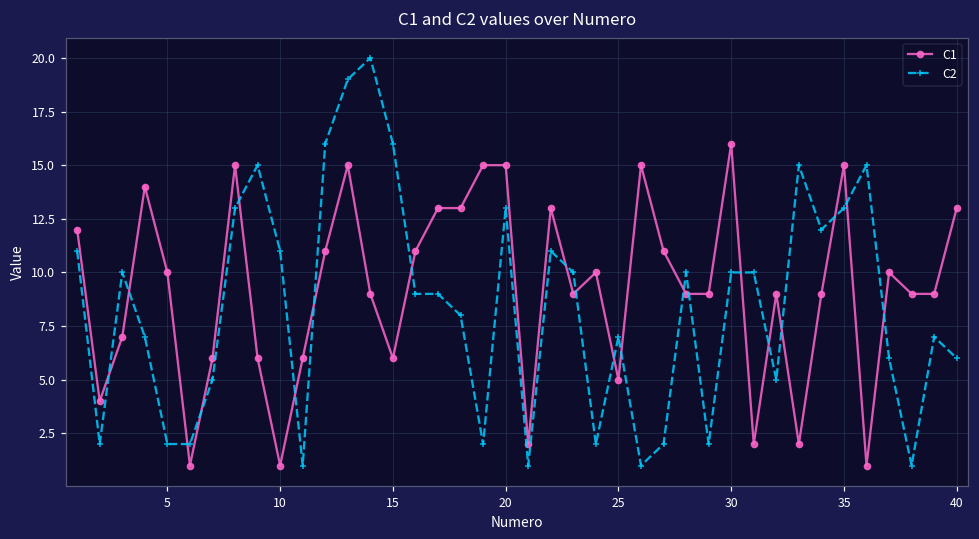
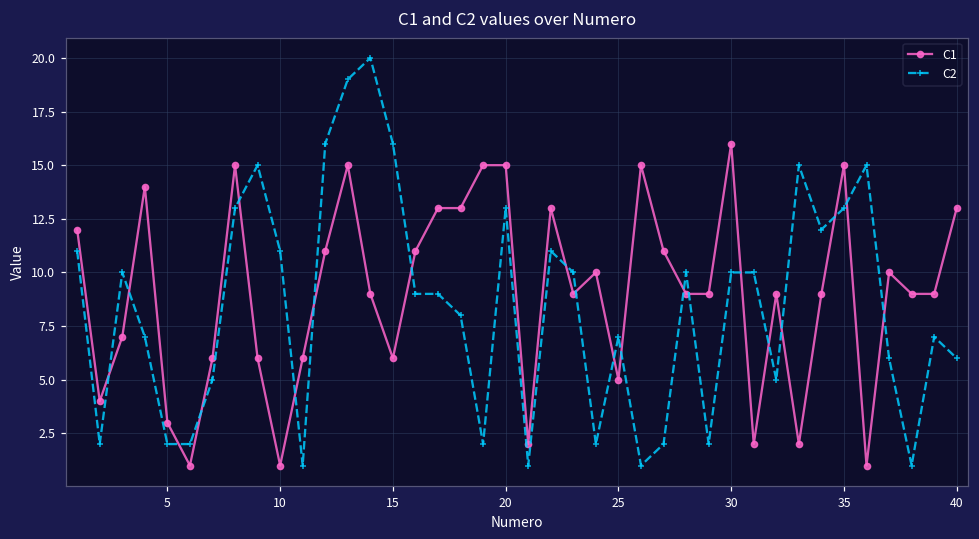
C1, 5: 10 -> 3
